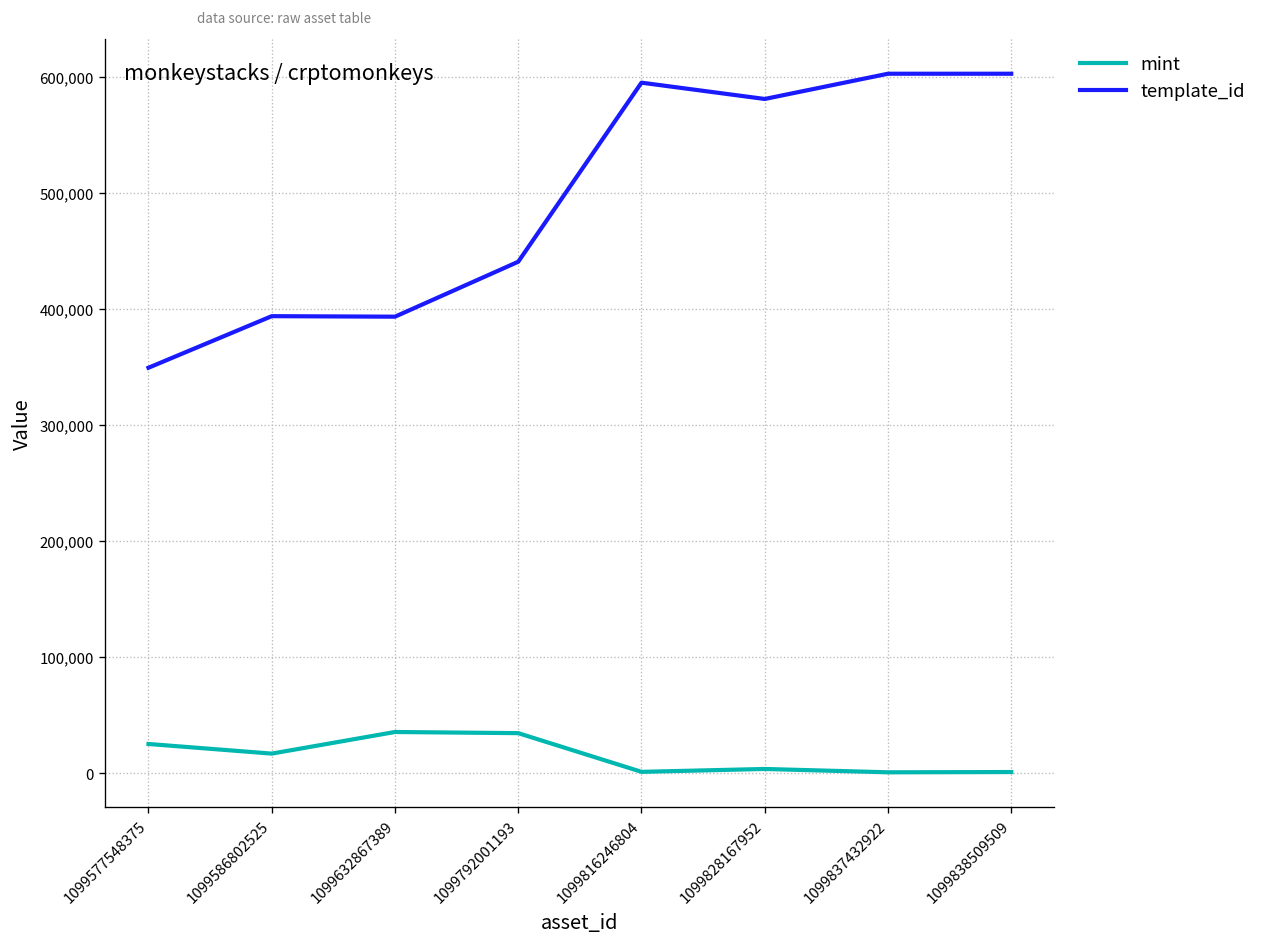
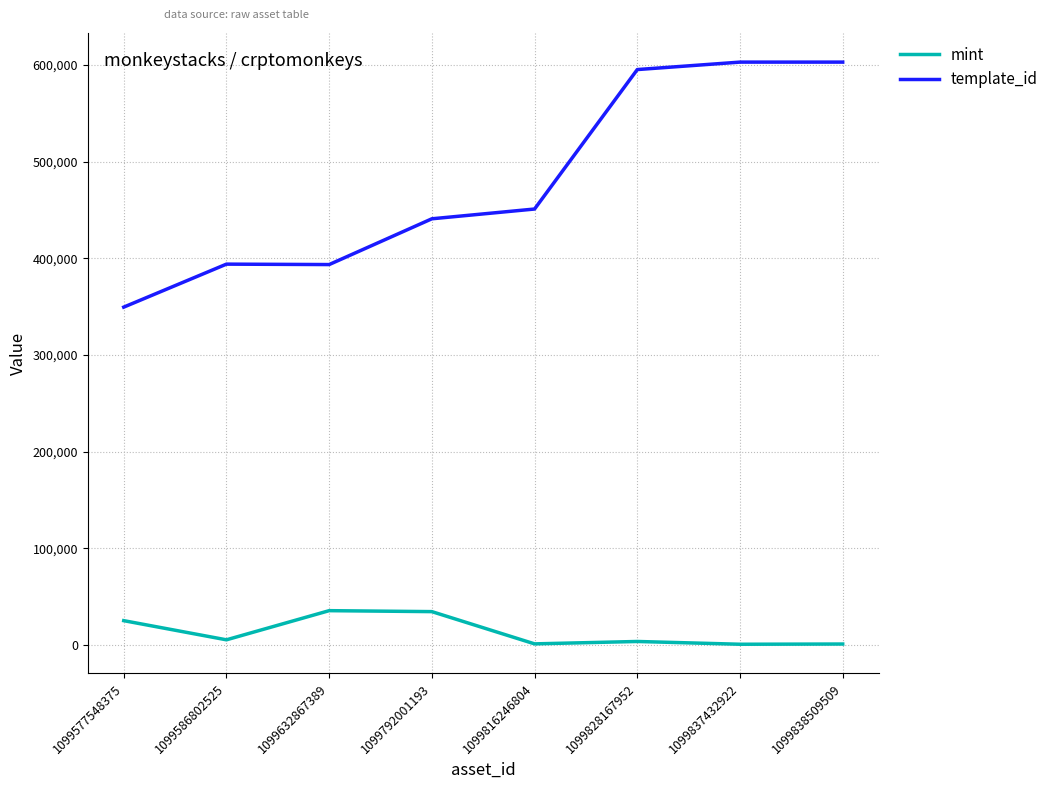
mint, 1099586802525: 20,000 -> 10,000
template_id, 1099816246804: 600,000 -> 450,000
template_id, 1099828167952: 580,000 -> 600,000
